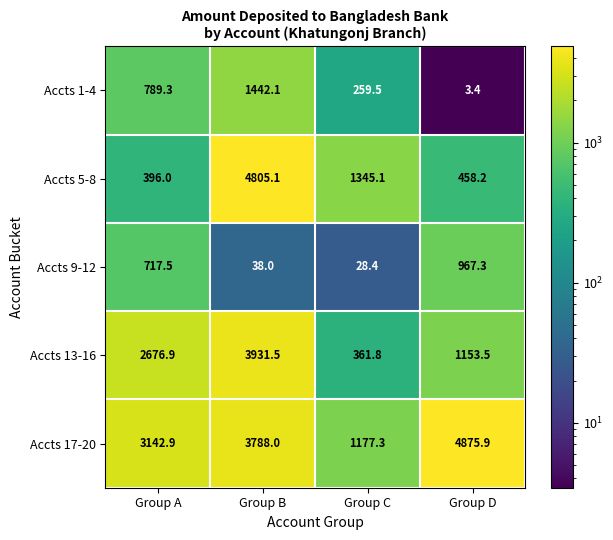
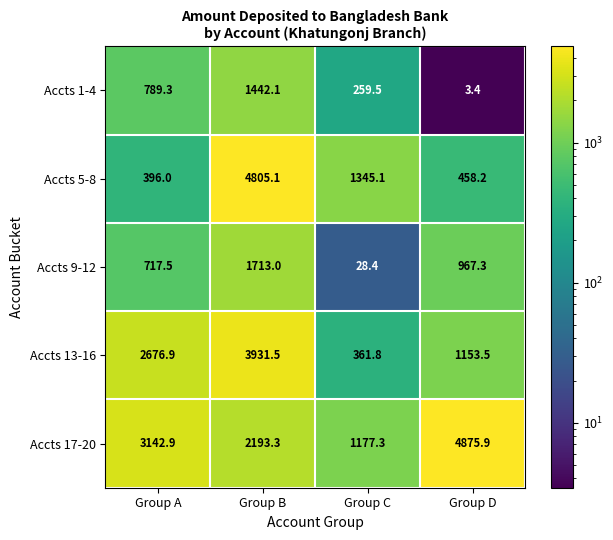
Accts 9-12, Group B: 38.0 -> 1713.0
Accts 17-20, Group B: 3788.0 -> 2193.3
